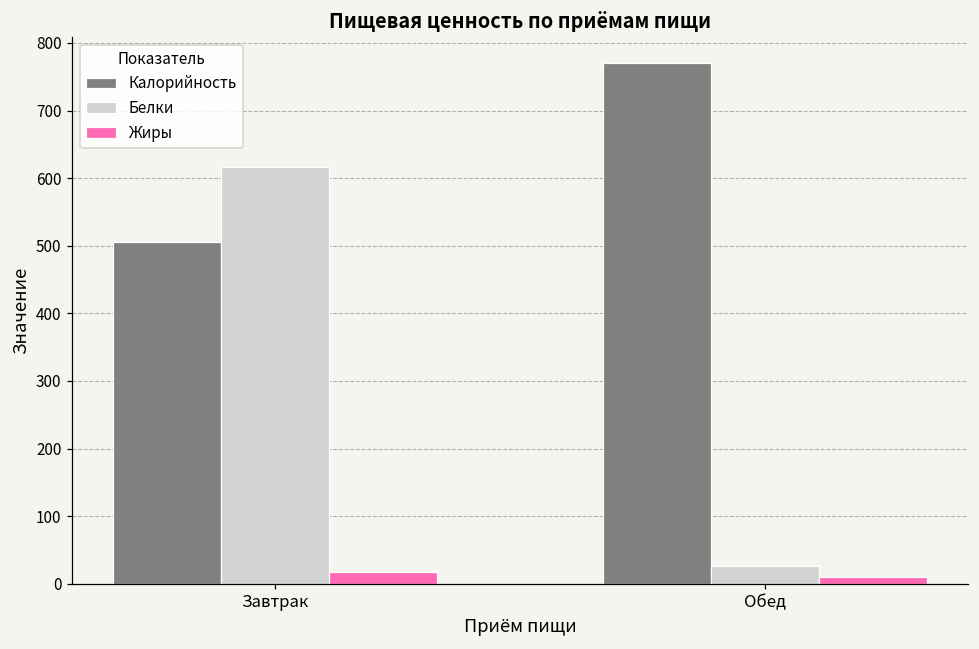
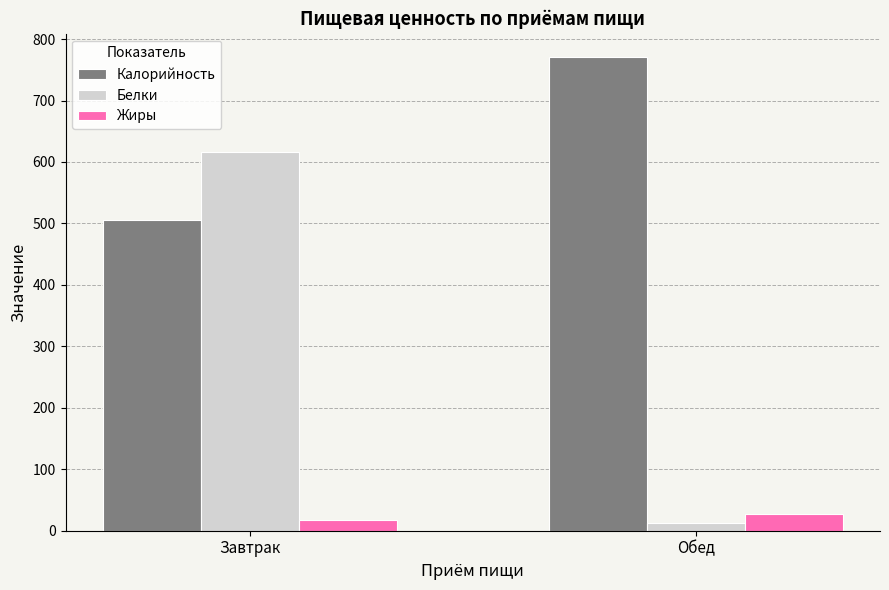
Белки, Обед: 30 -> 10
Жиры, Обед: 10 -> 30
